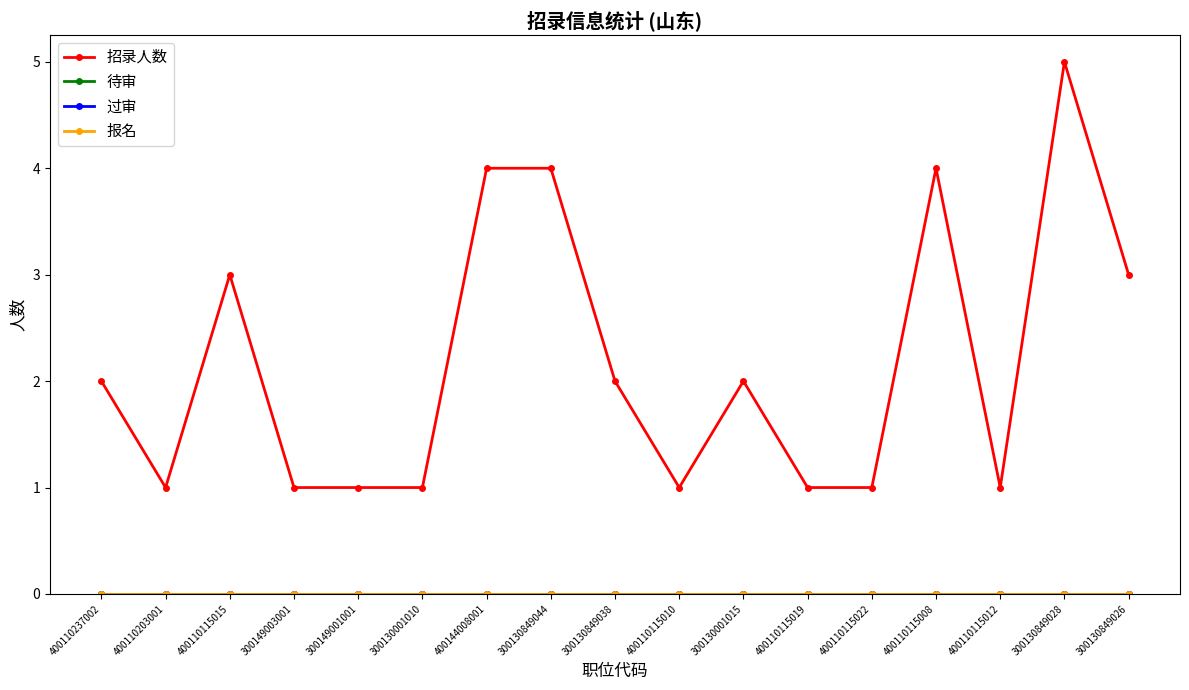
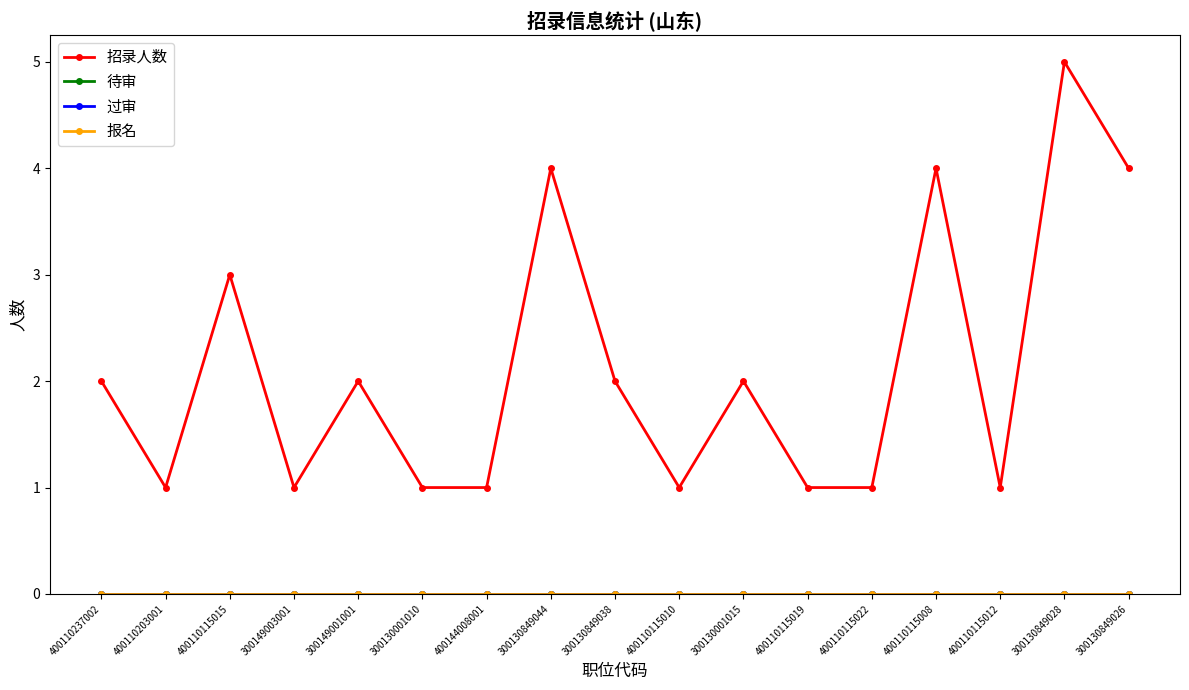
招录人数, 300149001001: 1 -> 2
招录人数, 400144008001: 4 -> 1
招录人数, 300130849026: 3 -> 4
